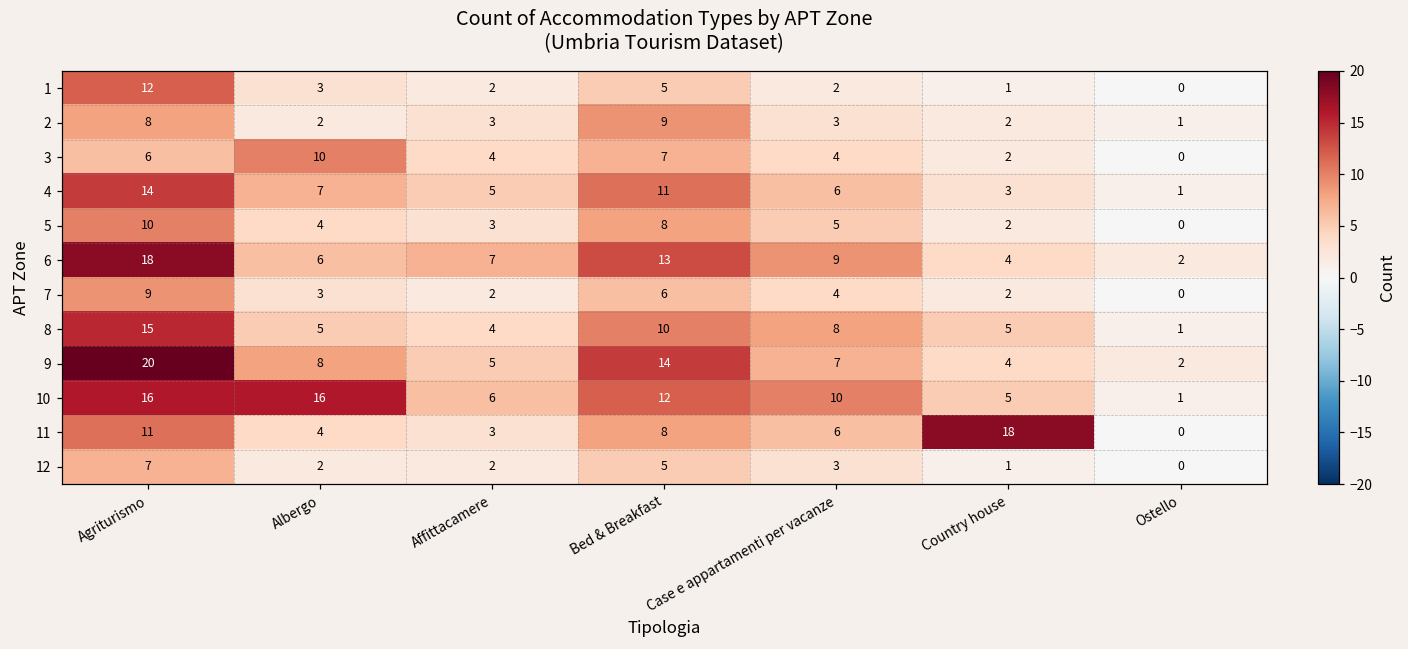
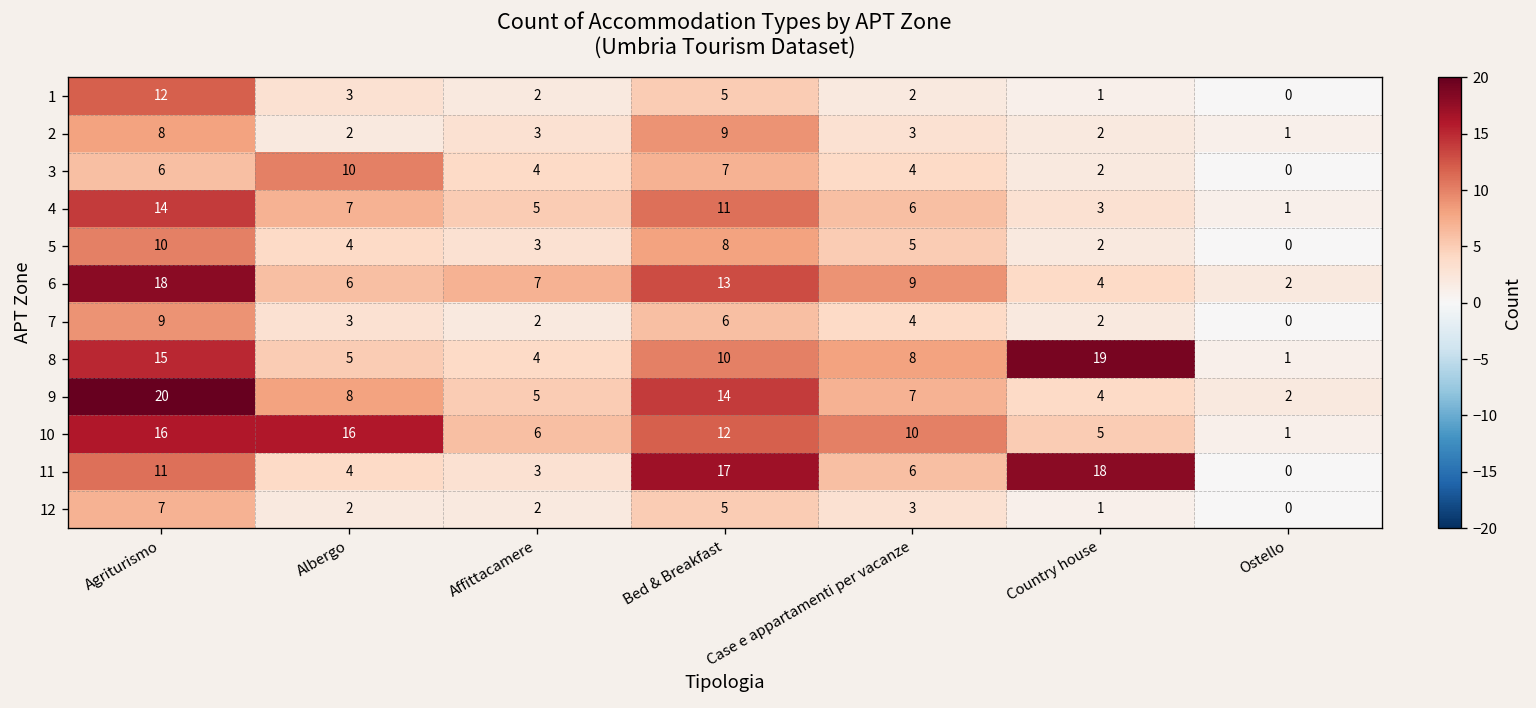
8, Country house: 5 -> 19
11, Bed & Breakfast: 8 -> 17
